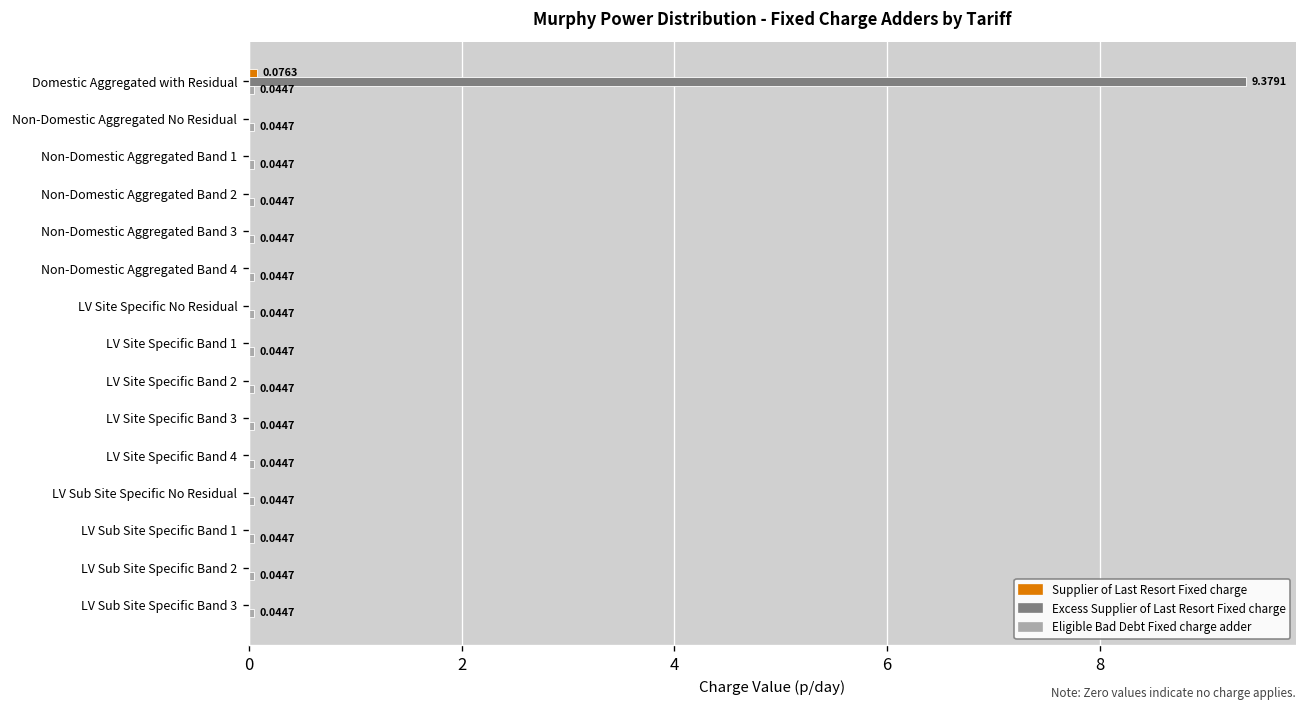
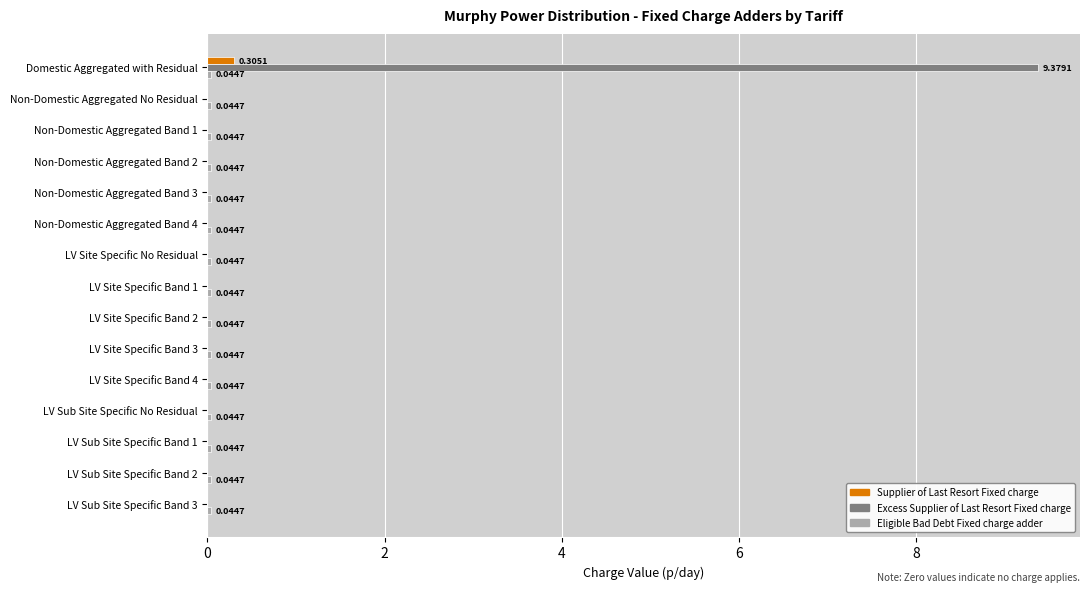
Supplier of Last Resort Fixed charge, Domestic Aggregated with Residual: 0.0763 -> 0.3051
